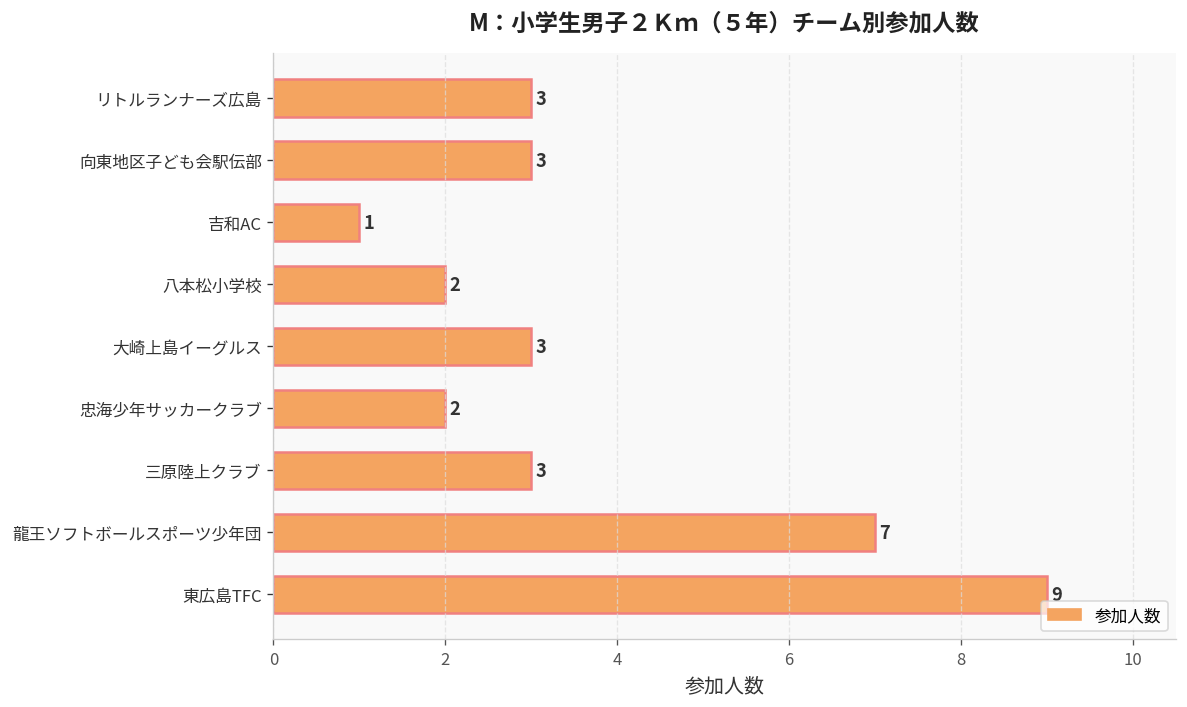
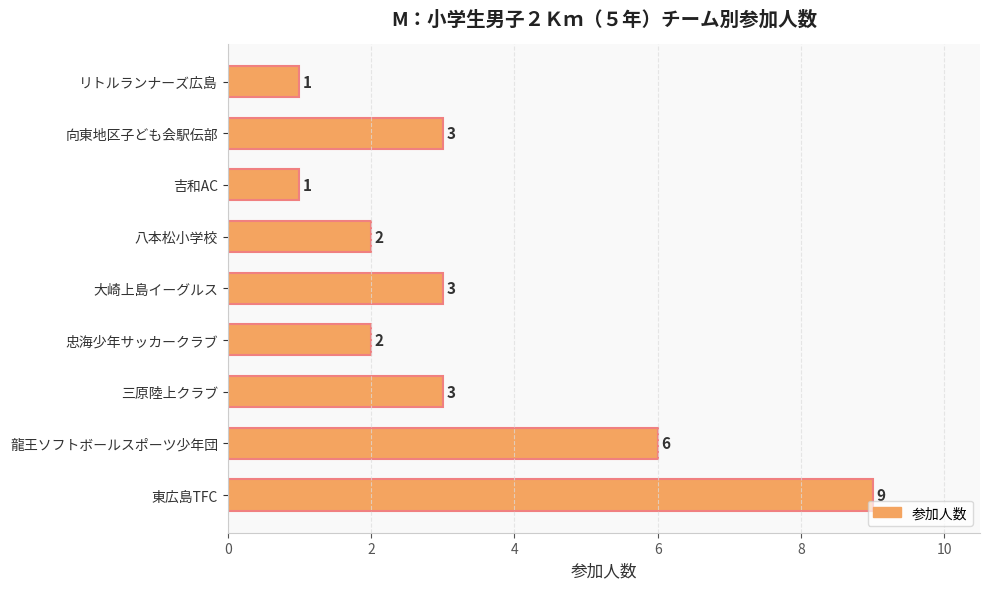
リトルランナーズ広島: 3 -> 1
龍王ソフトボールスポーツ少年団: 7 -> 6
